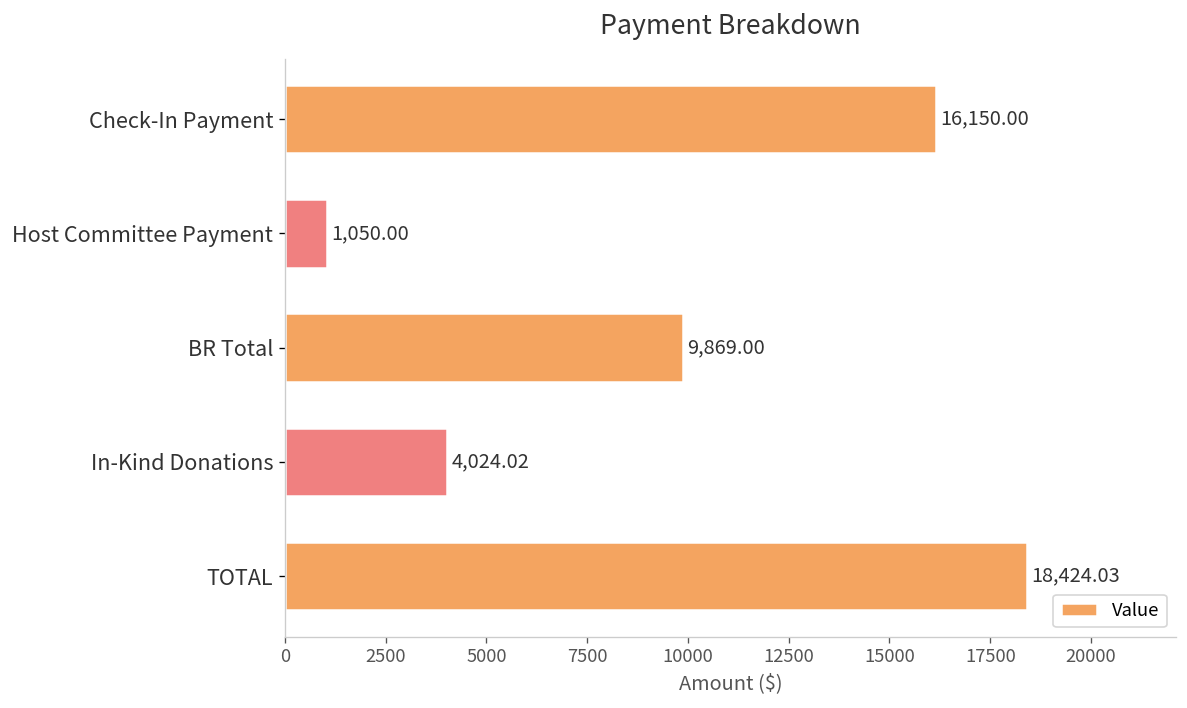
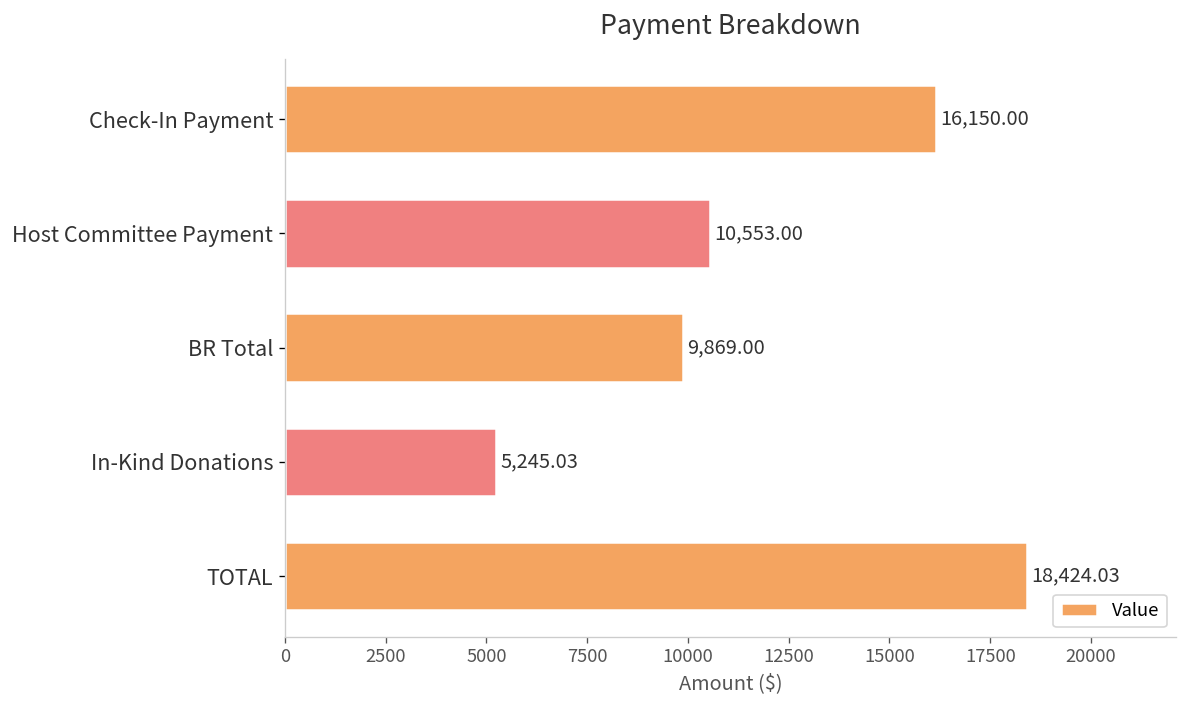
Host Committee Payment: 1,050.00 -> 10,553.00
In-Kind Donations: 4,024.02 -> 5,245.03
